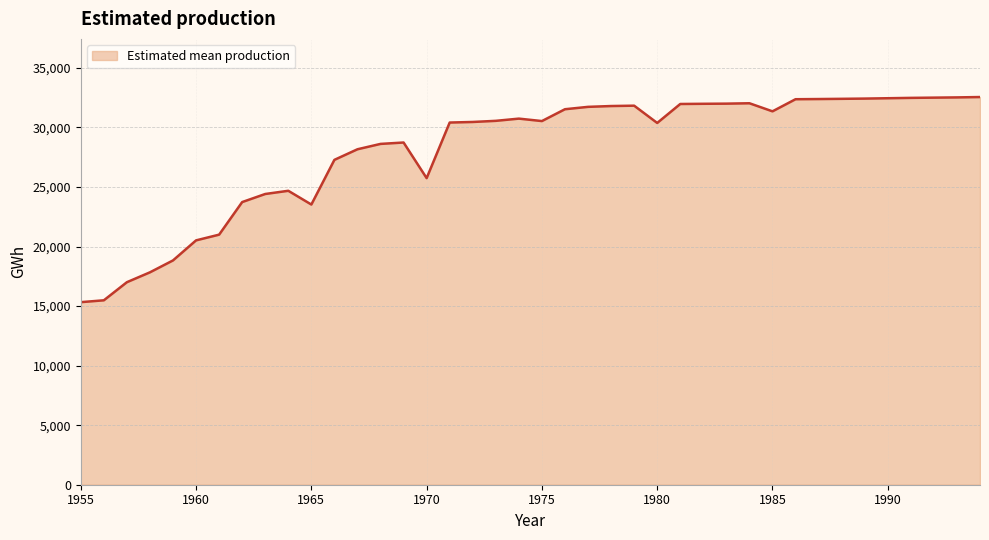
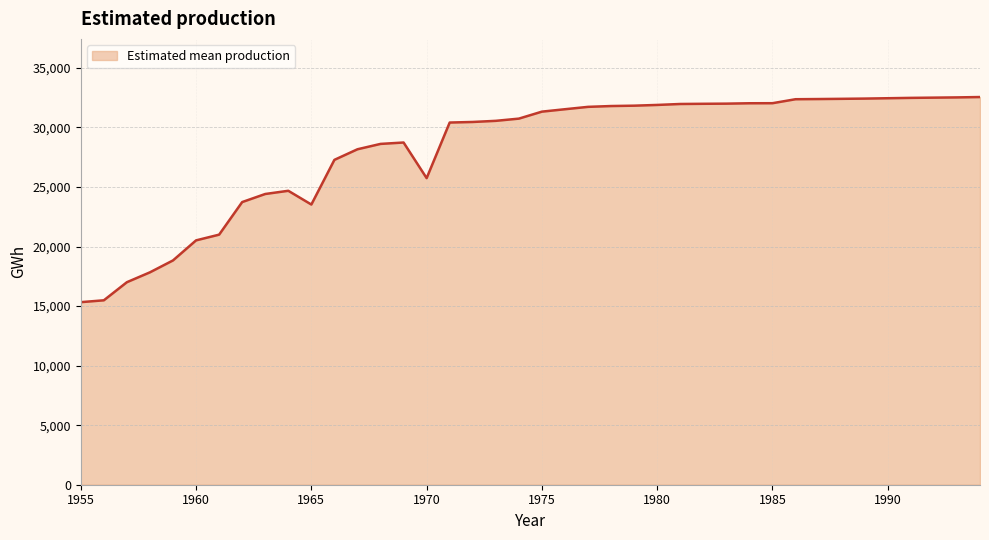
1975: 30,500 -> 31,300
1980: 30,400 -> 31,900
1985: 31,400 -> 32,000
